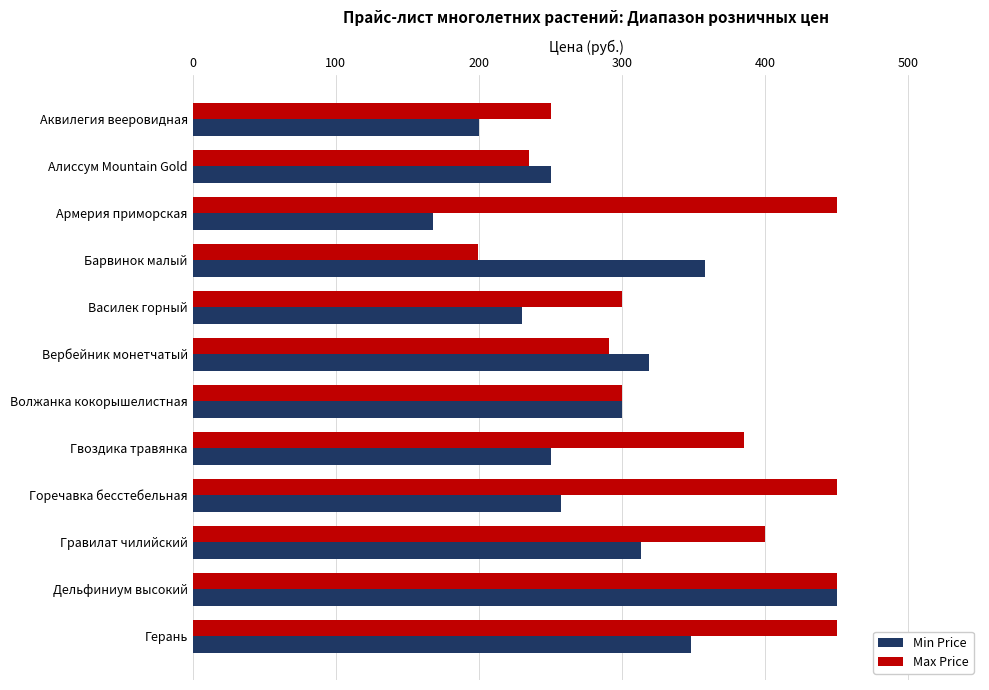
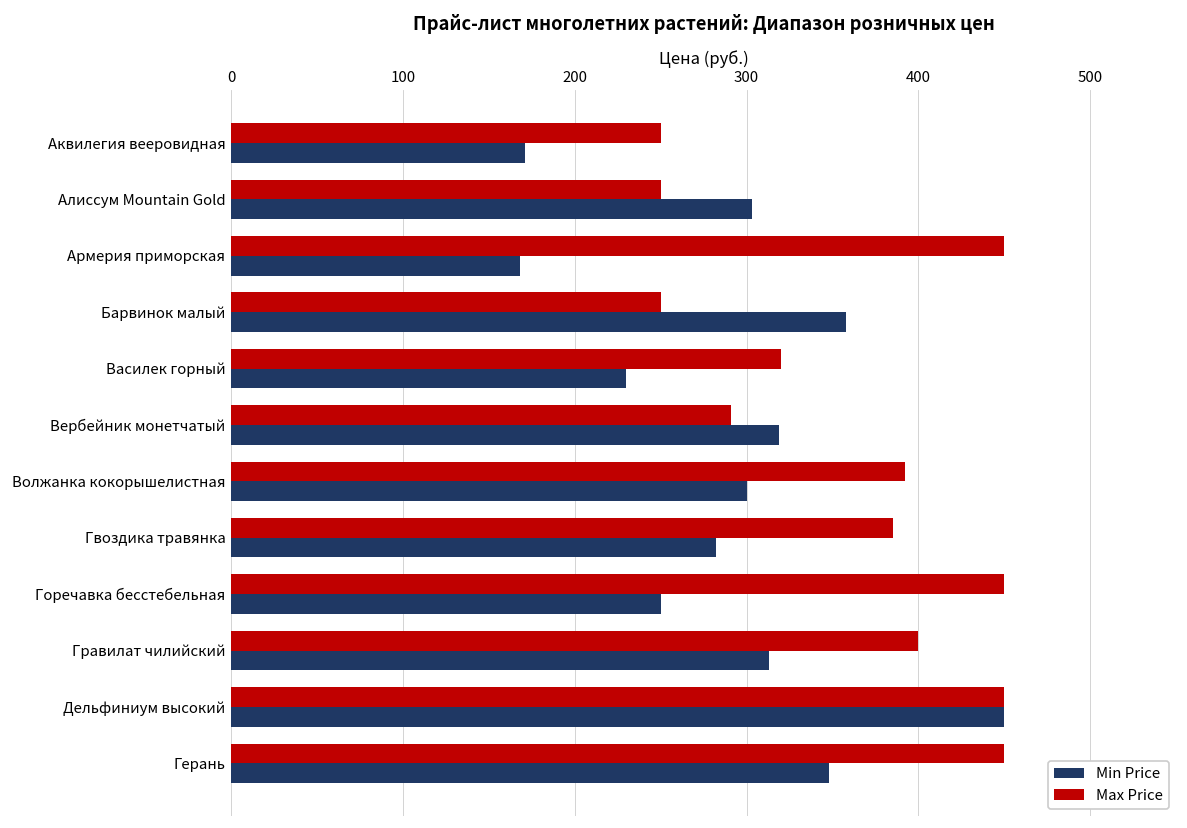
Min Price, Аквилегия вееровидная: 200 -> 171
Max Price, Алиссум Mountain Gold: 235 -> 250
Min Price, Алиссум Mountain Gold: 250 -> 303
Max Price, Барвинок малый: 199 -> 250
Max Price, Василек горный: 300 -> 320
Max Price, Волжанка кокорышелистная: 300 -> 392
Min Price, Гвоздика травянка: 250 -> 282
Min Price, Горечавка бесстебельная: 257 -> 250
